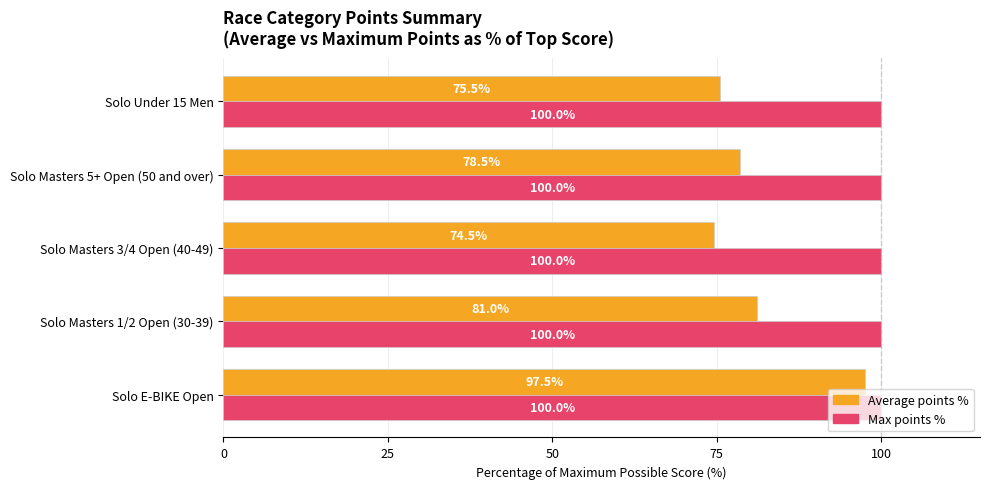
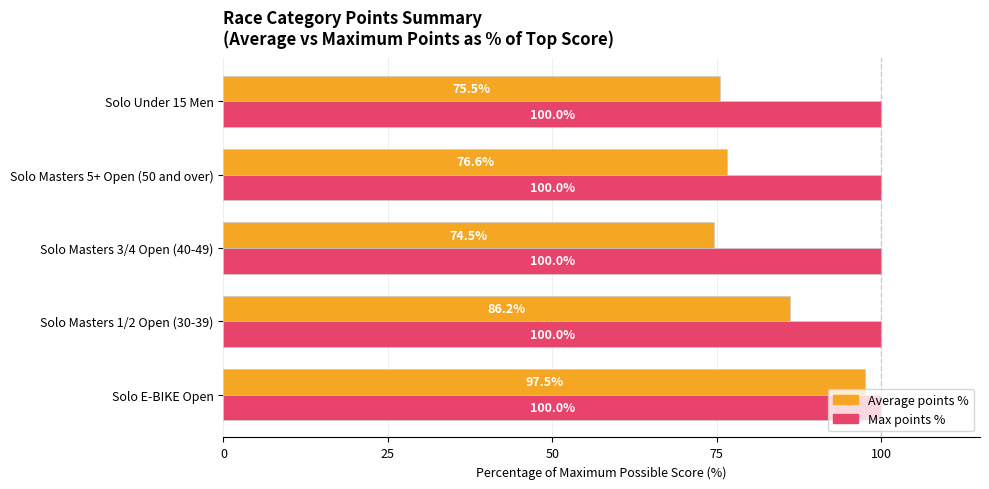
Average points %, Solo Masters 5+ Open (50 and over): 78.5% -> 76.6%
Average points %, Solo Masters 1/2 Open (30-39): 81.0% -> 86.2%
